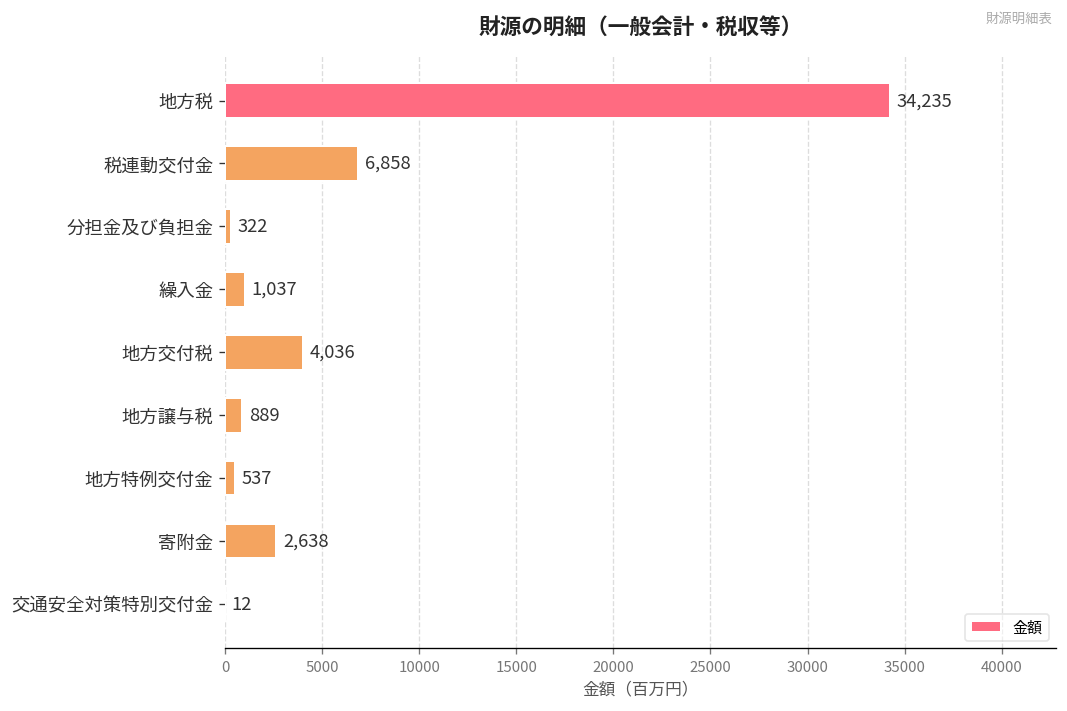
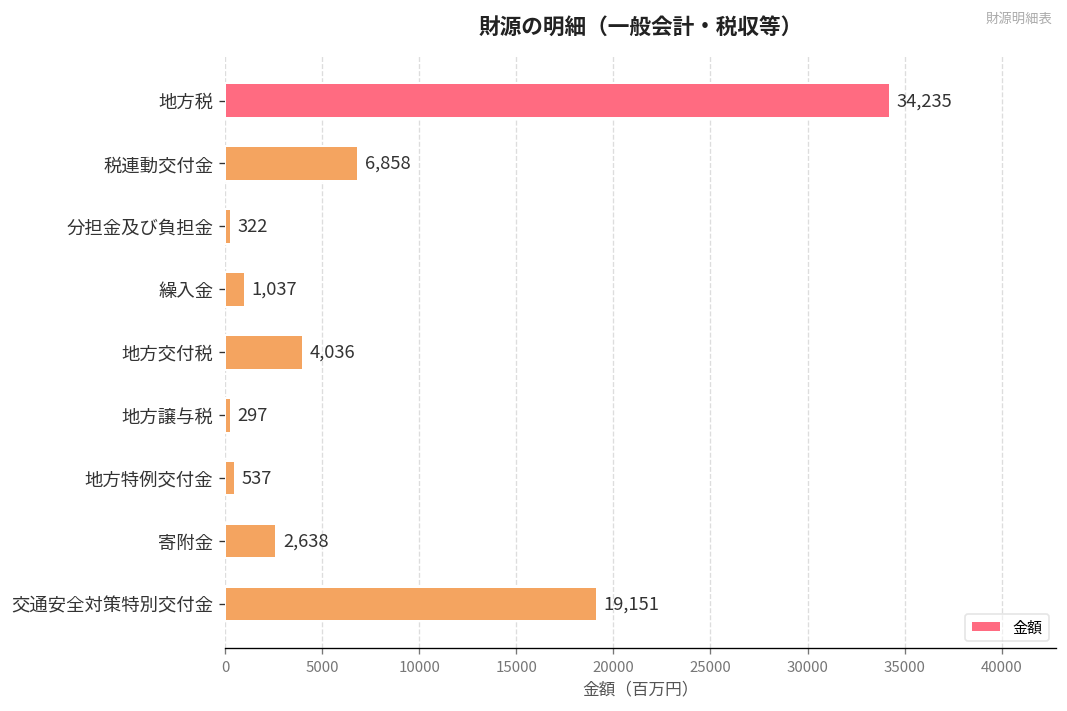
地方譲与税: 889 -> 297
交通安全対策特別交付金: 12 -> 19,151
